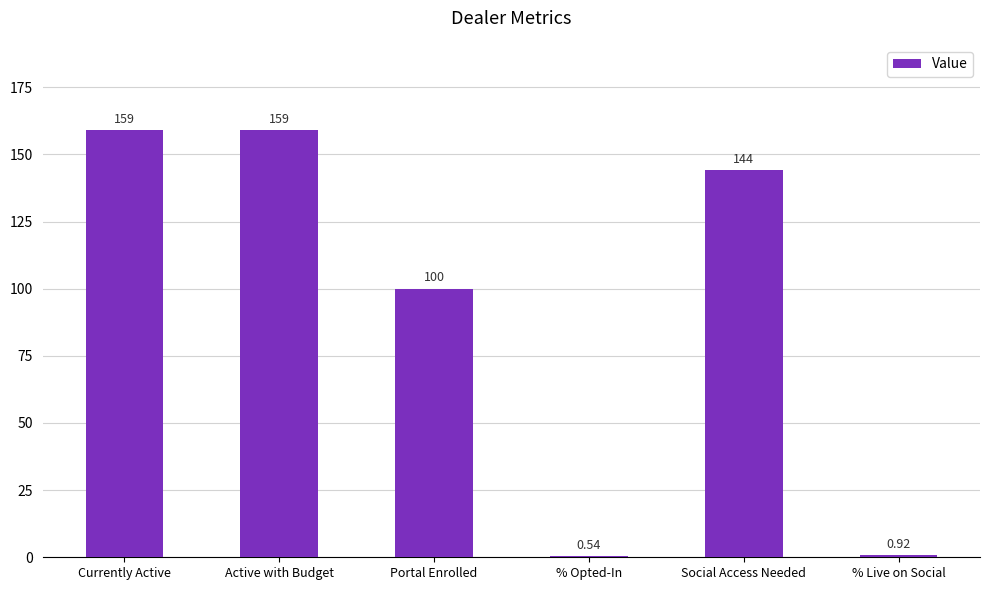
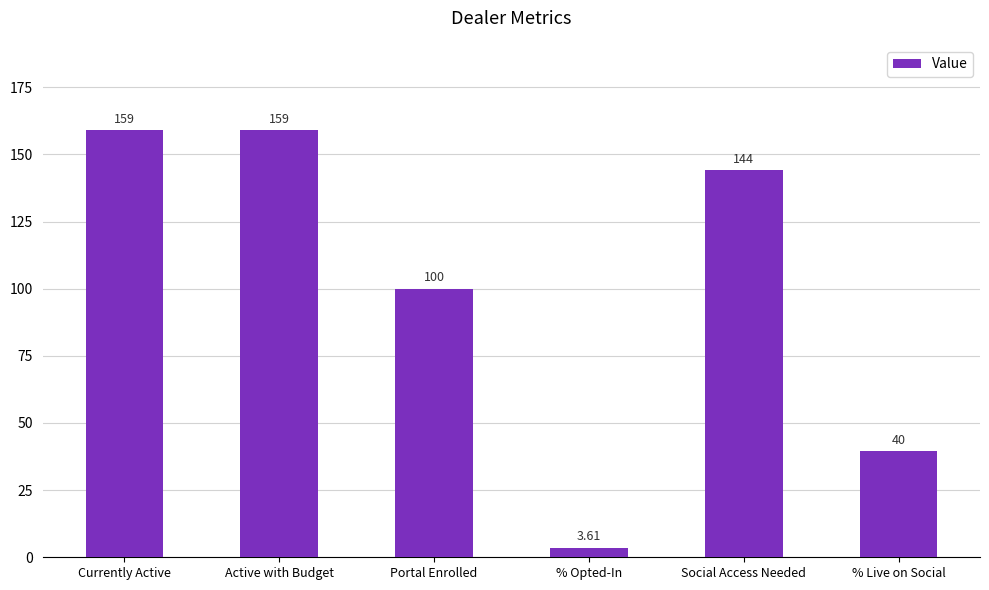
% Opted-In: 0.54 -> 3.61
% Live on Social: 0.92 -> 40
